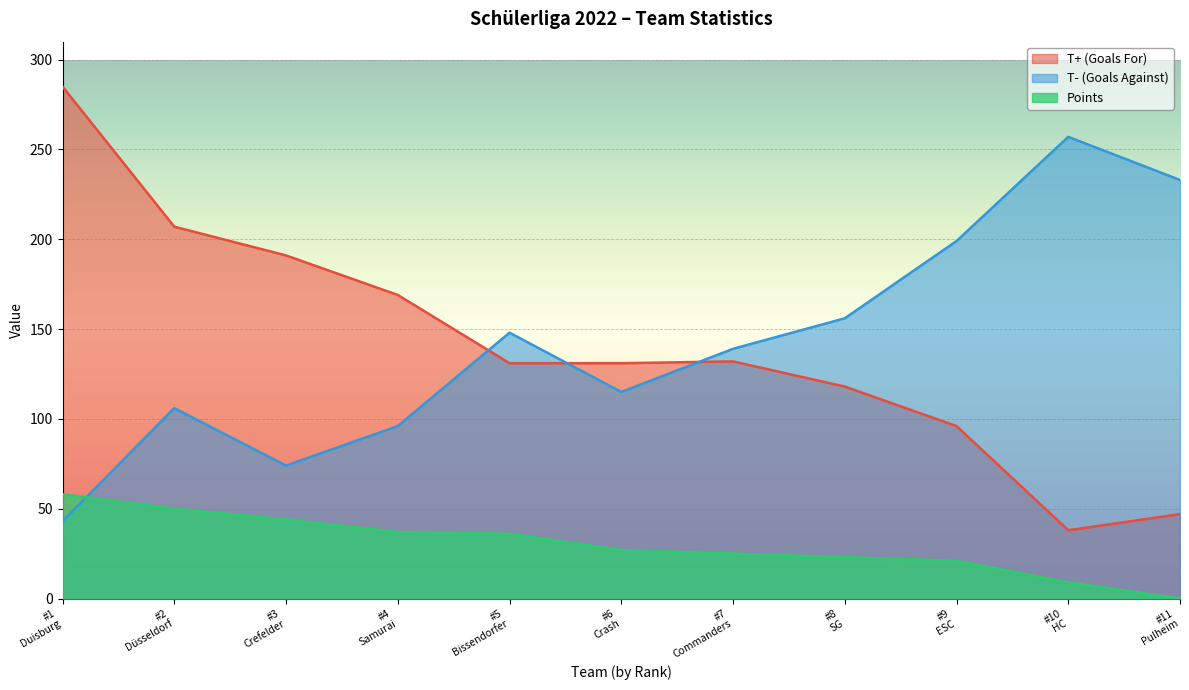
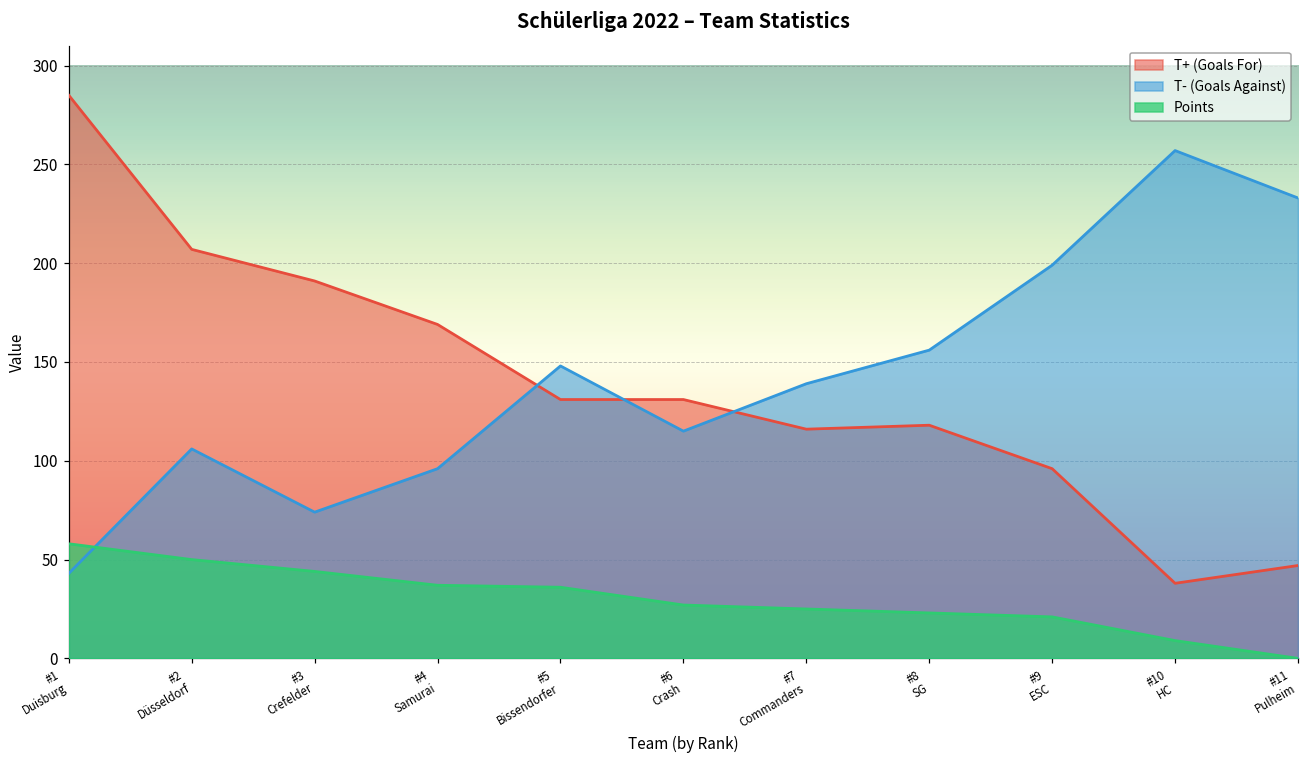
T+ (Goals For), #7 Commanders: 132 -> 116
